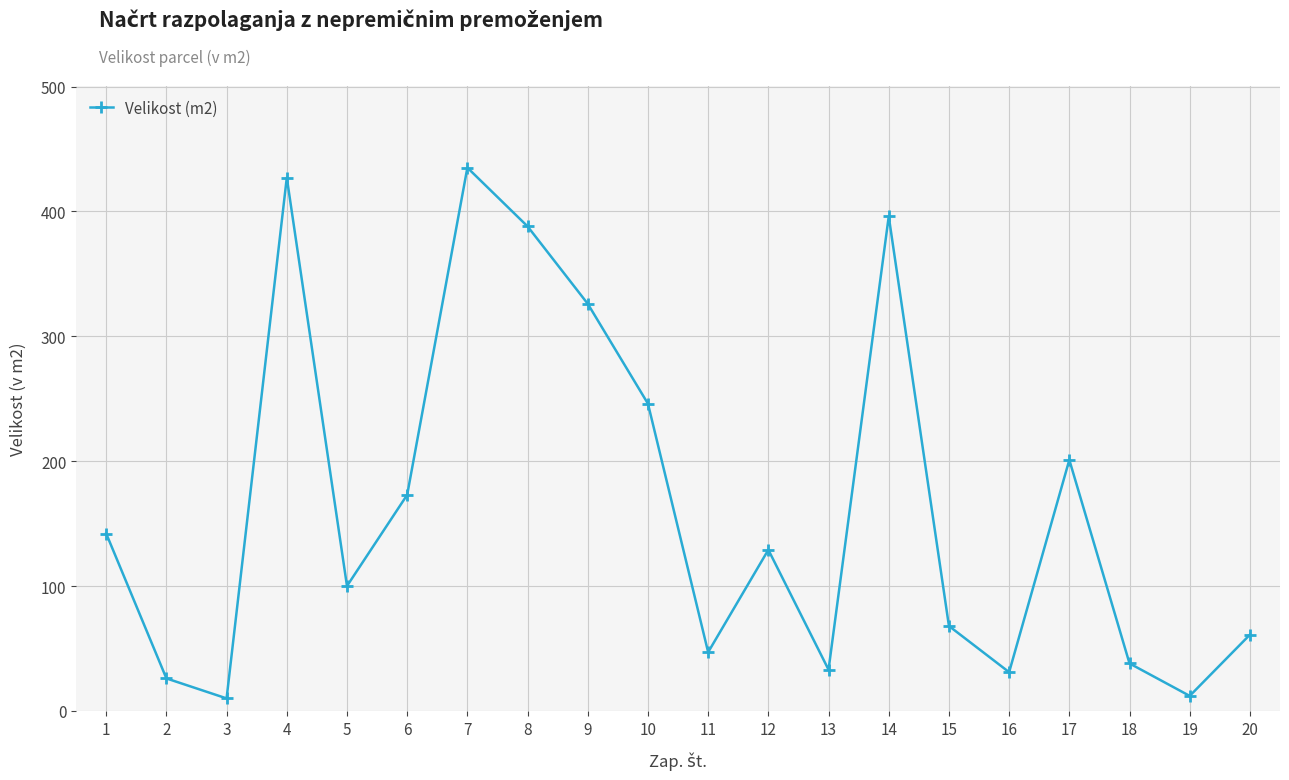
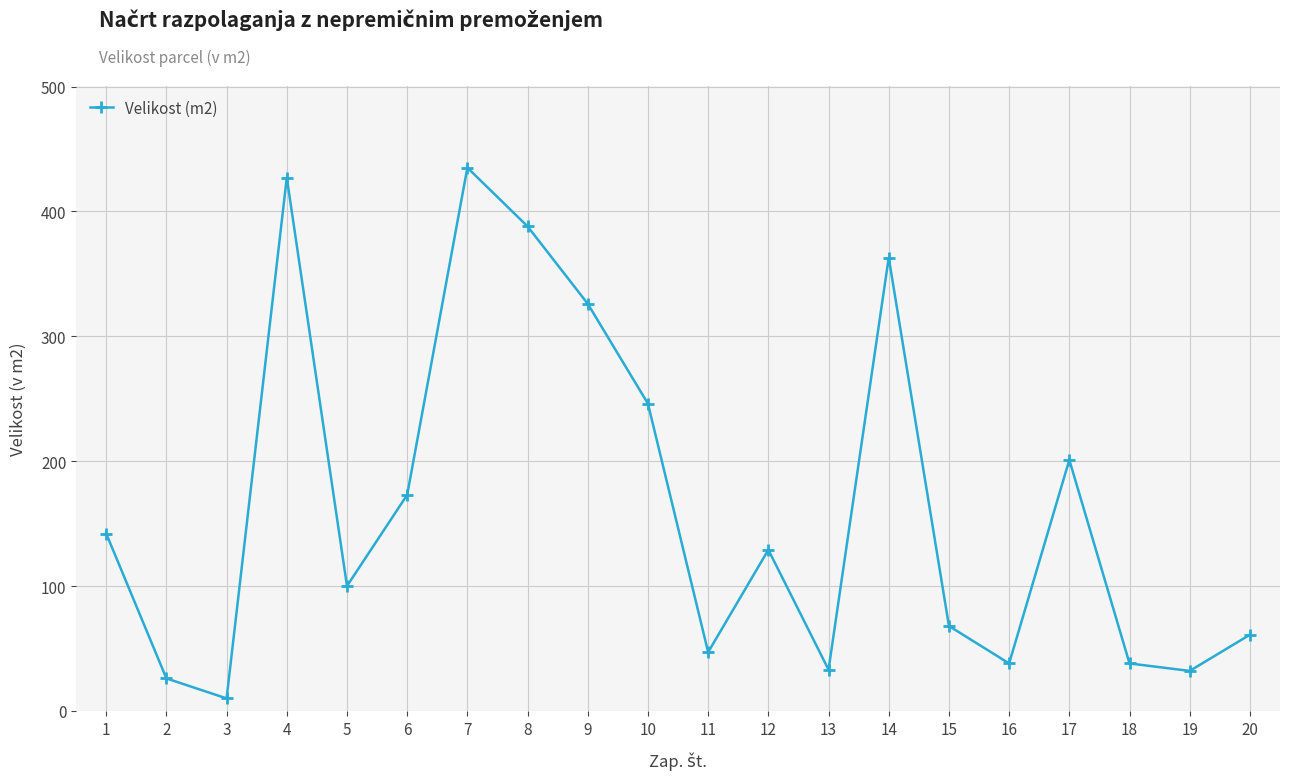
14: 396 -> 363
16: 31 -> 38
19: 12 -> 32
